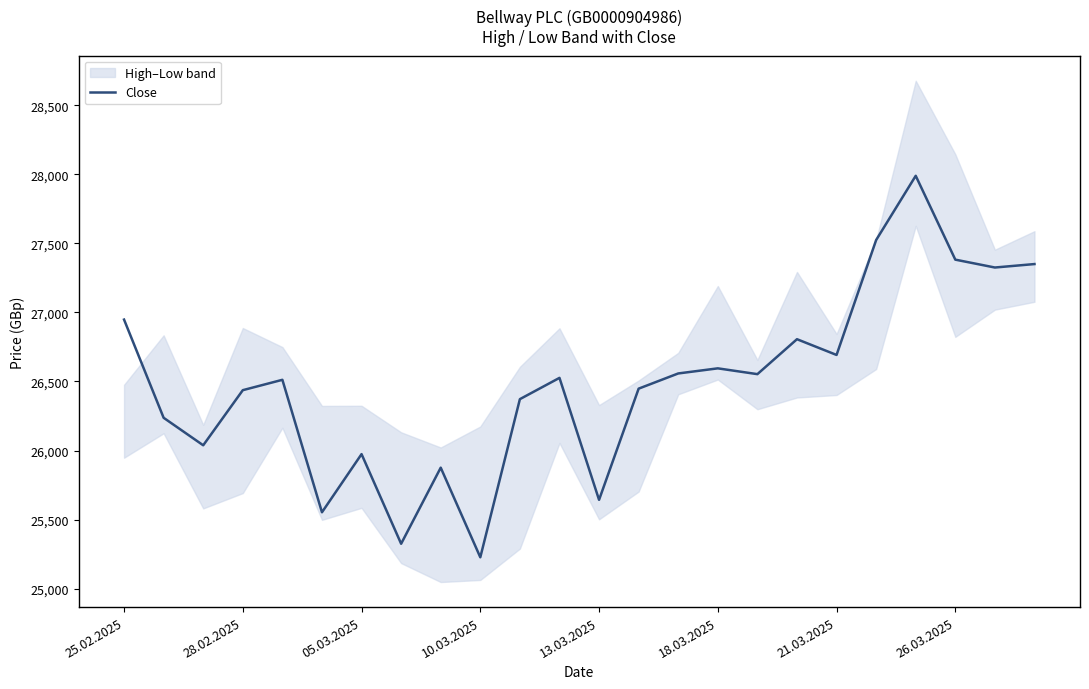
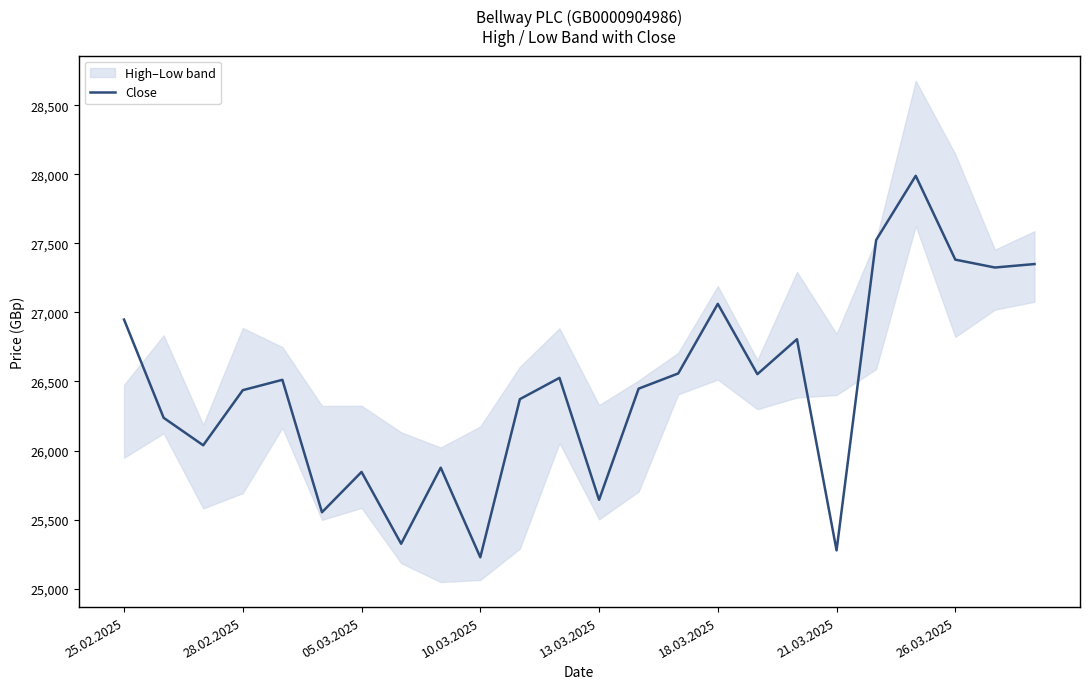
Close, 05.03.2025: 25,970 -> 25,850
Close, 18.03.2025: 26,600 -> 27,060
Close, 21.03.2025: 26,690 -> 25,280
